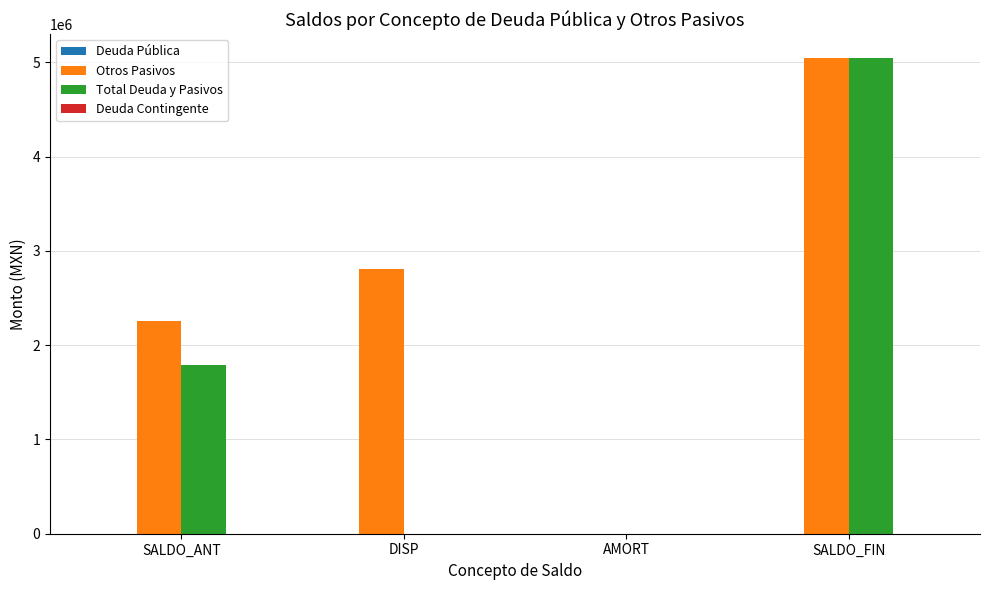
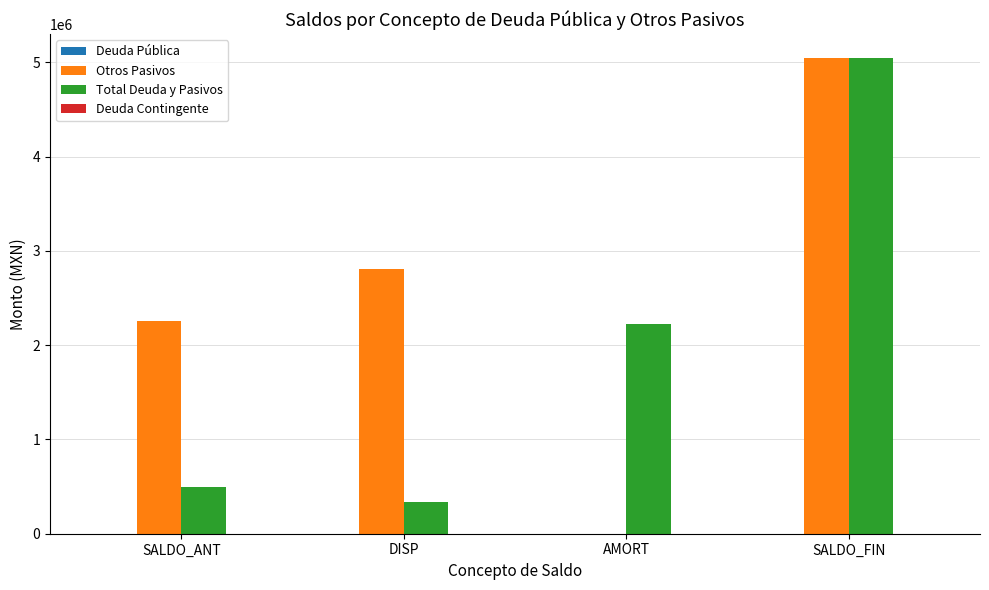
Total Deuda y Pasivos, SALDO_ANT: 1800000 -> 500000
Total Deuda y Pasivos, DISP: 0 -> 300000
Total Deuda y Pasivos, AMORT: 0 -> 2200000
